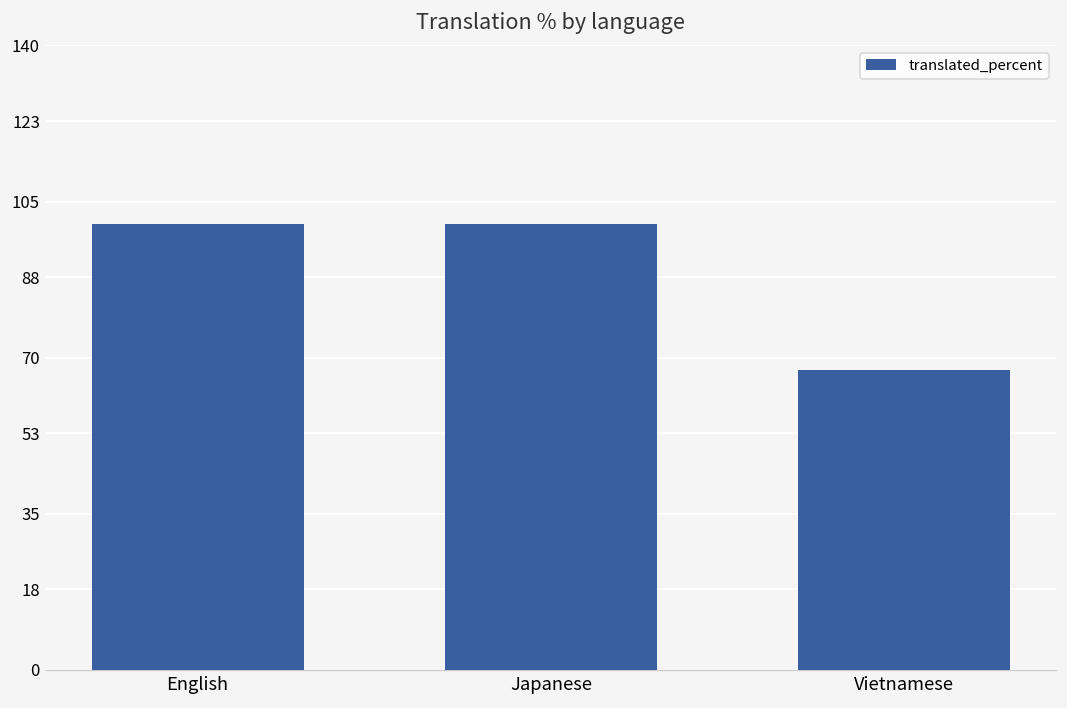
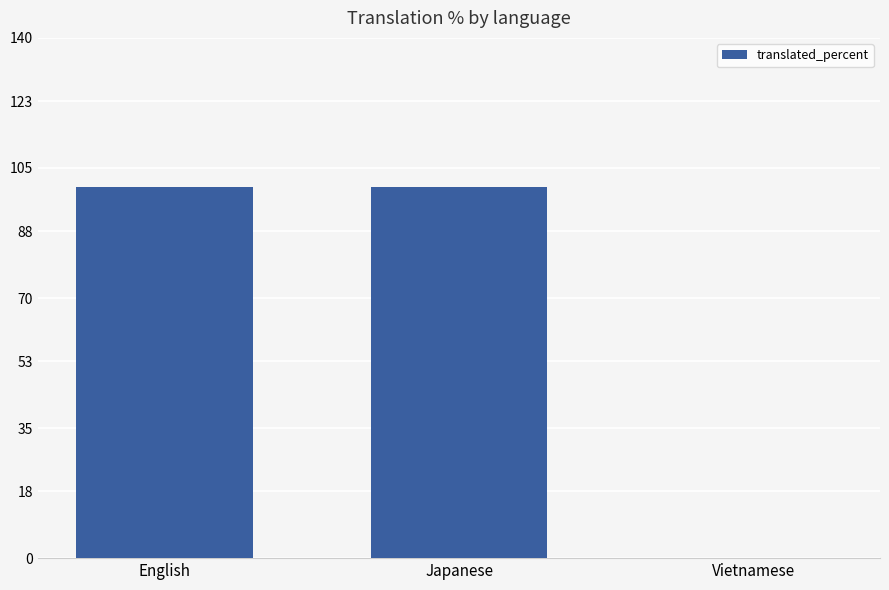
Vietnamese: 67 -> 0
